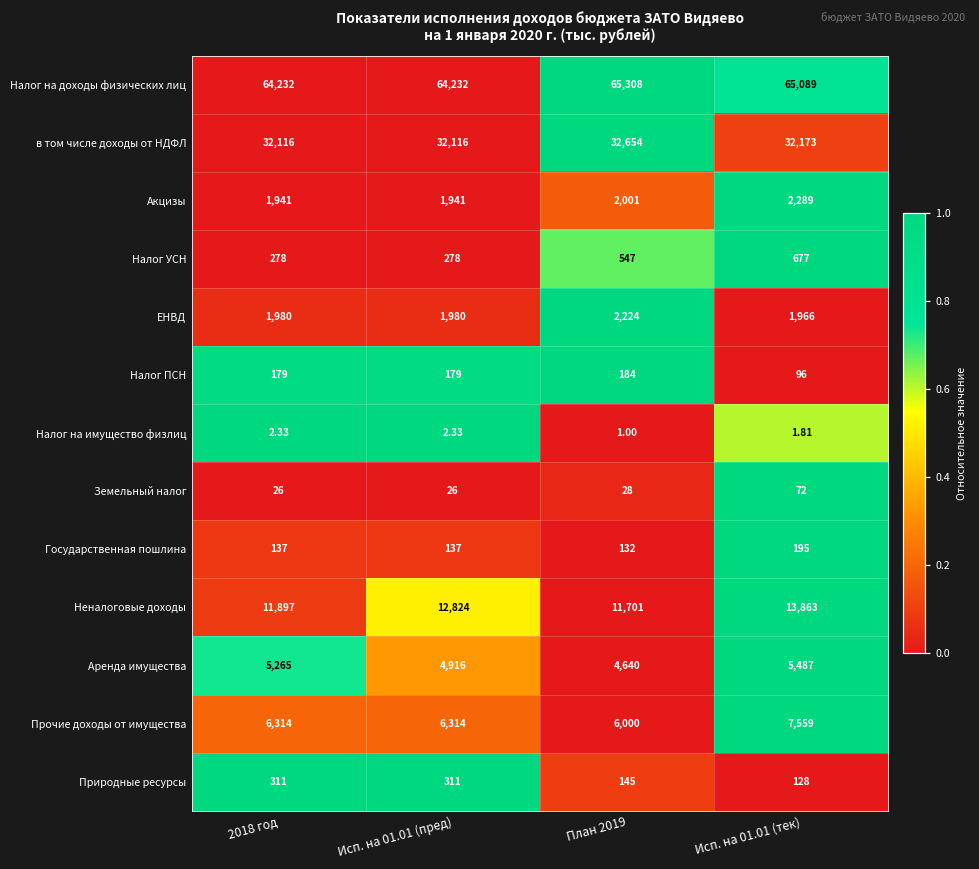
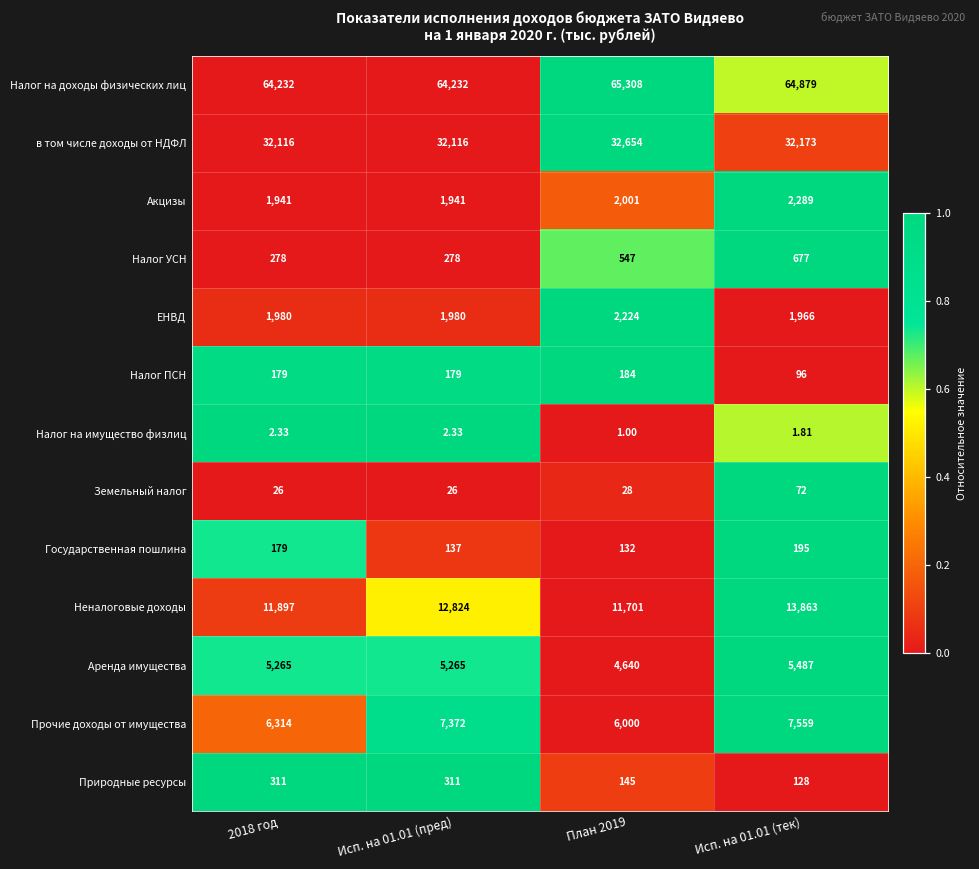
Налог на доходы физических лиц, Исп. на 01.01 (тек): 65,089 -> 64,879
Государственная пошлина, 2018 год: 137 -> 179
Аренда имущества, Исп. на 01.01 (пред): 4,916 -> 5,265
Прочие доходы от имущества, Исп. на 01.01 (пред): 6,314 -> 7,372
